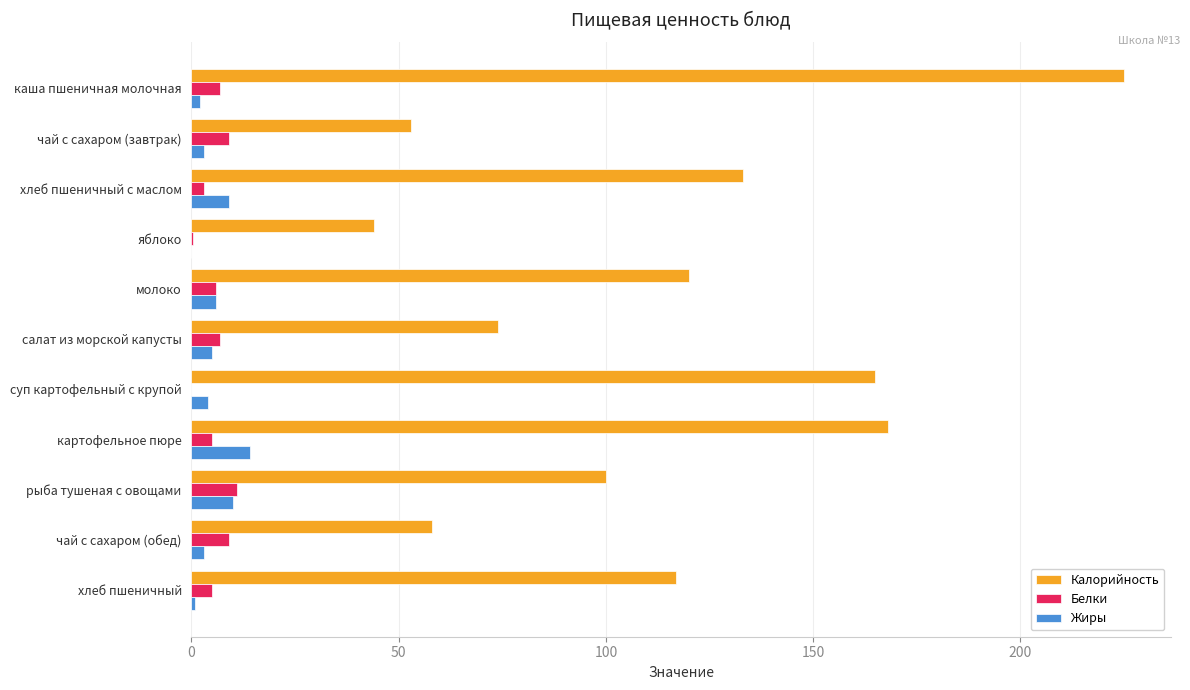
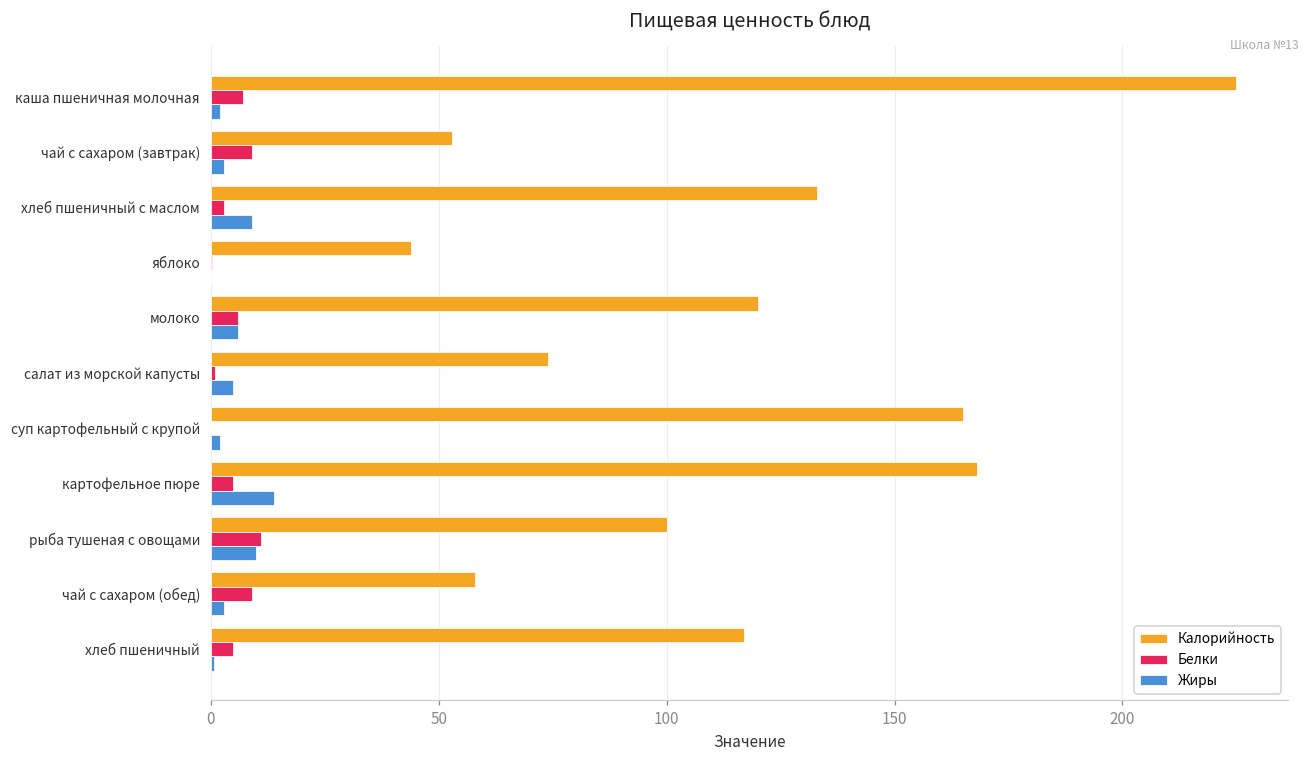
Белки, салат из морской капусты: 7 -> 1
Жиры, суп картофельный с крупой: 4 -> 2
